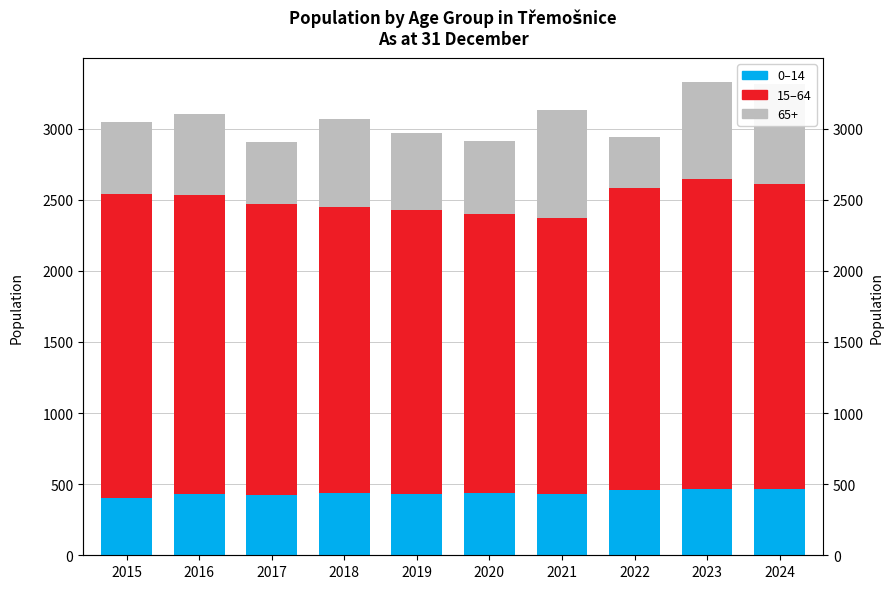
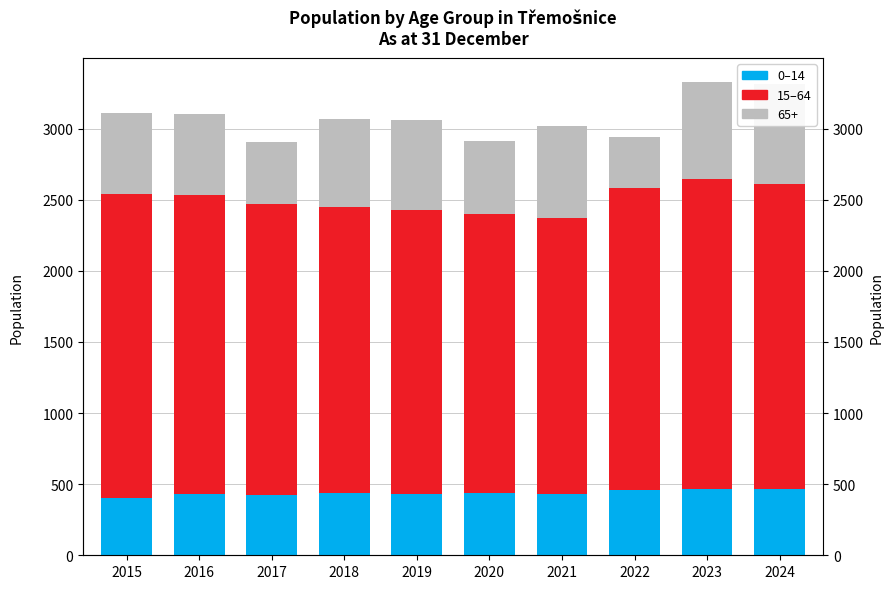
65+, 2015: 510 -> 570
65+, 2019: 540 -> 640
65+, 2021: 770 -> 650
